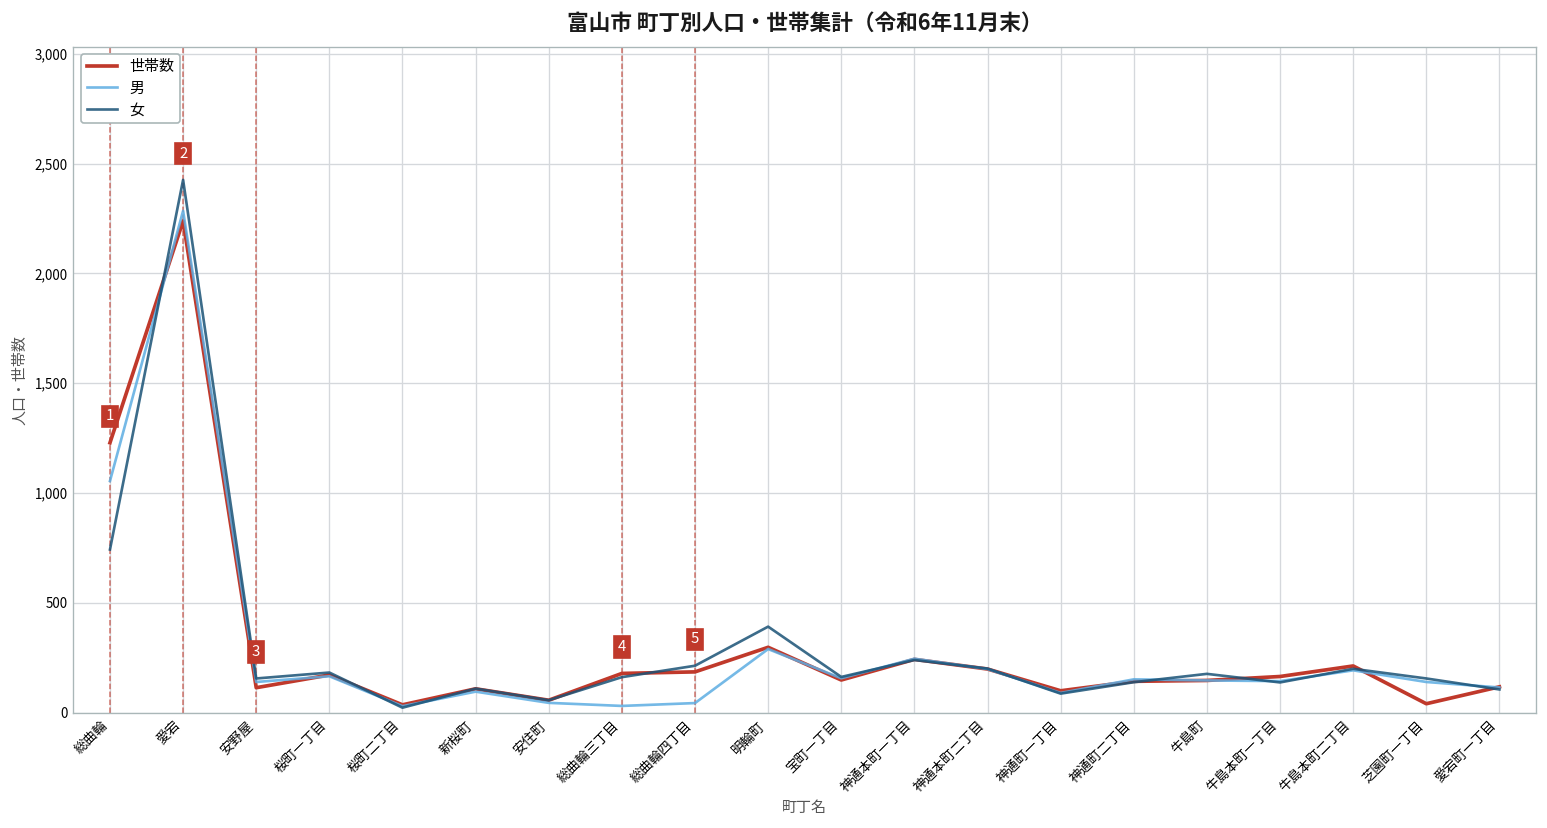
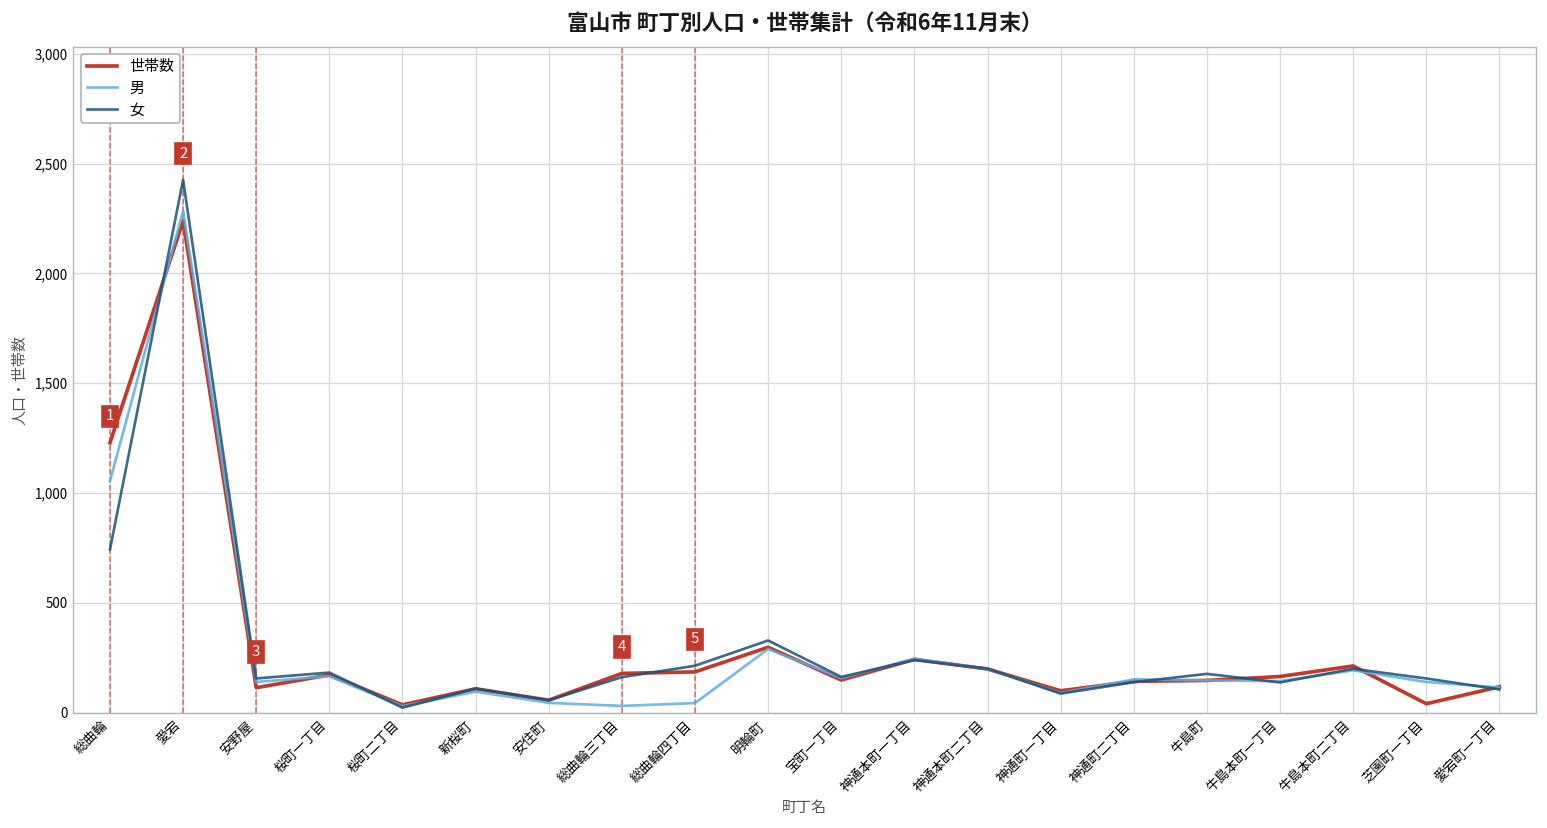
女, 明輪町: 390 -> 330
